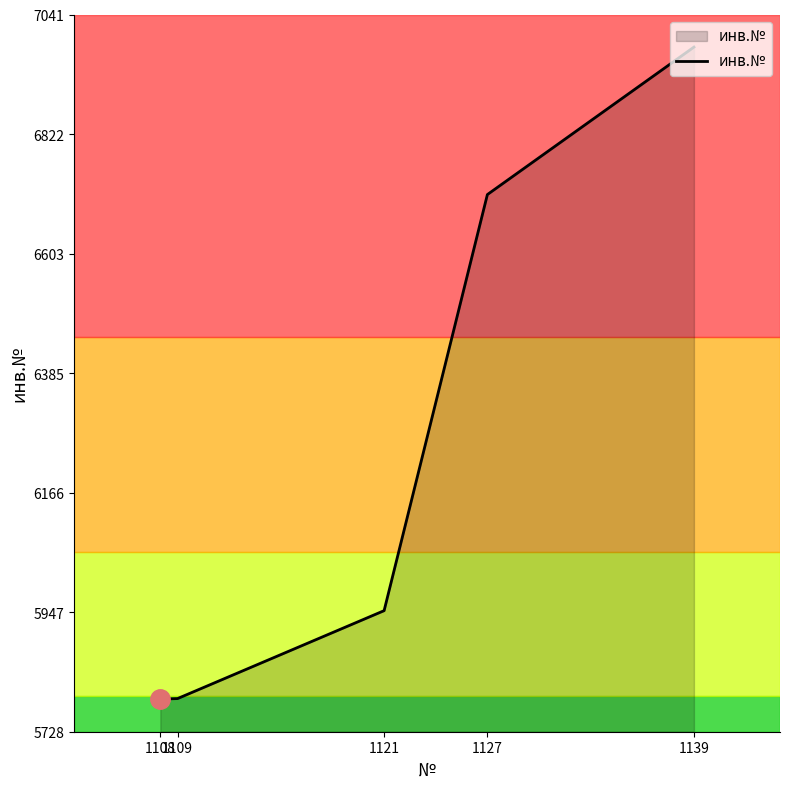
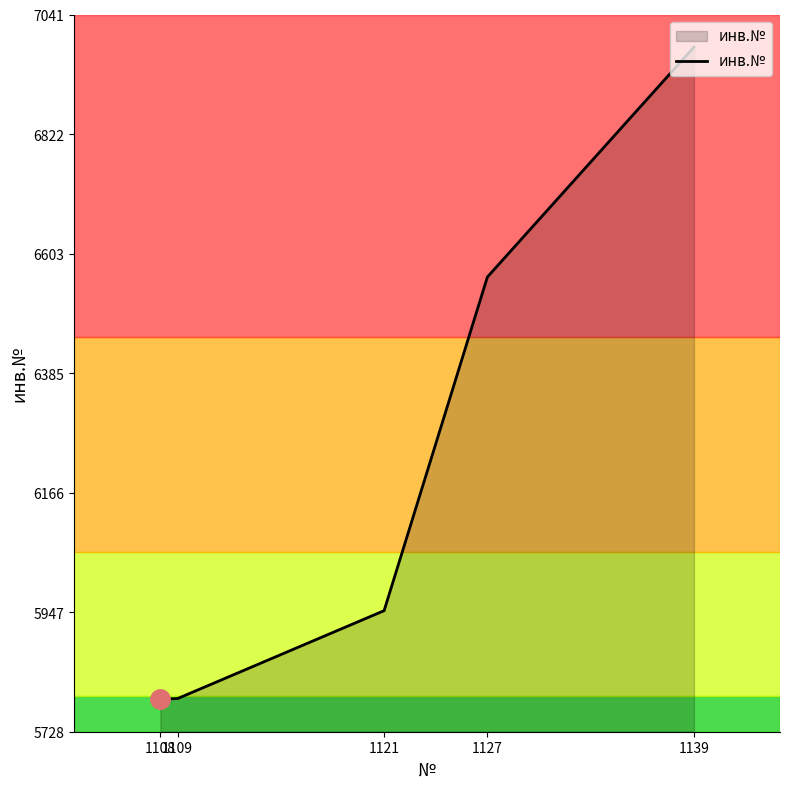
инв.№, 1127: 6710 -> 6560
